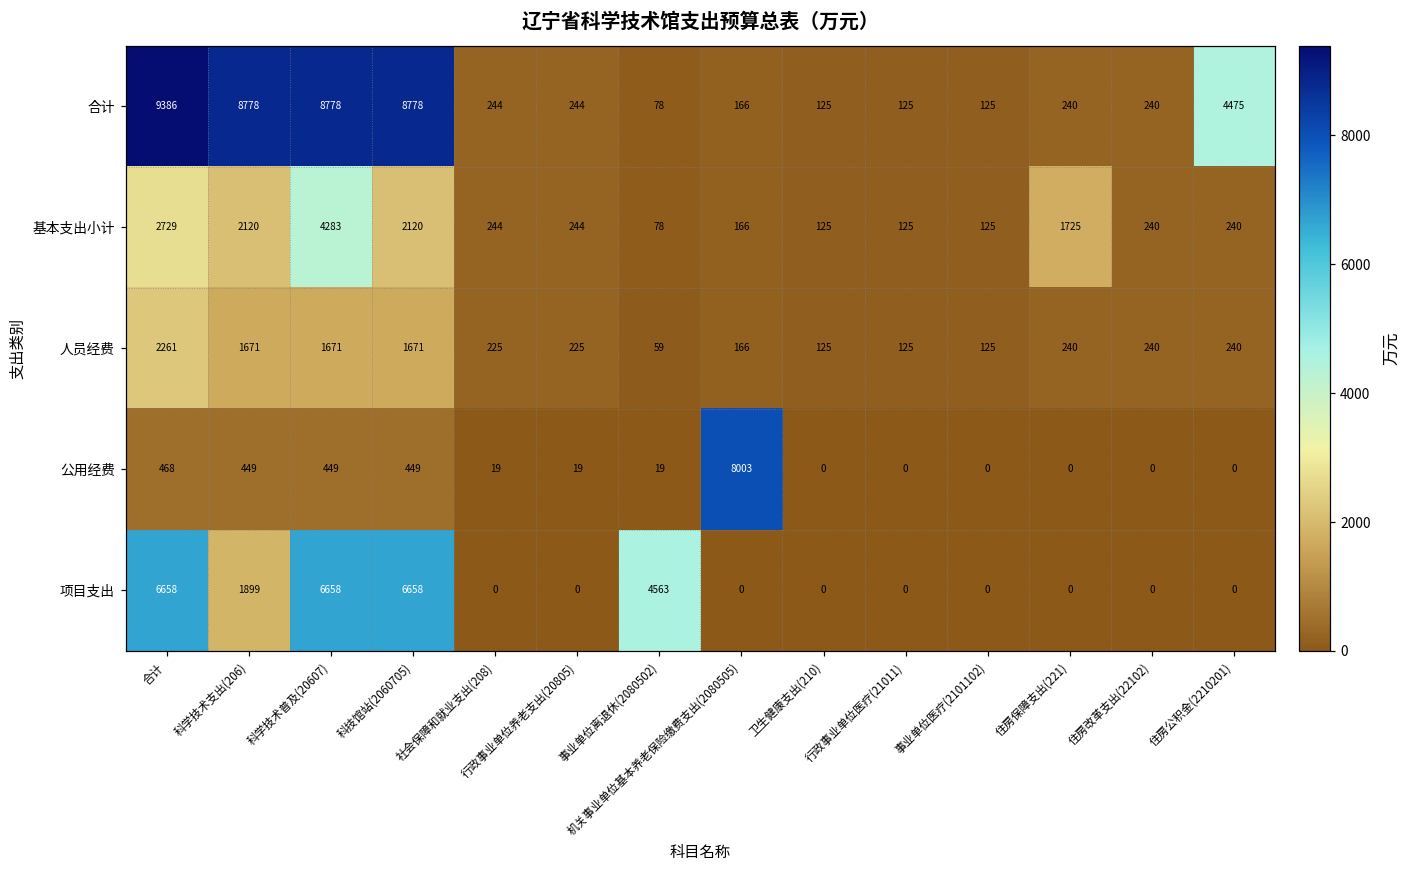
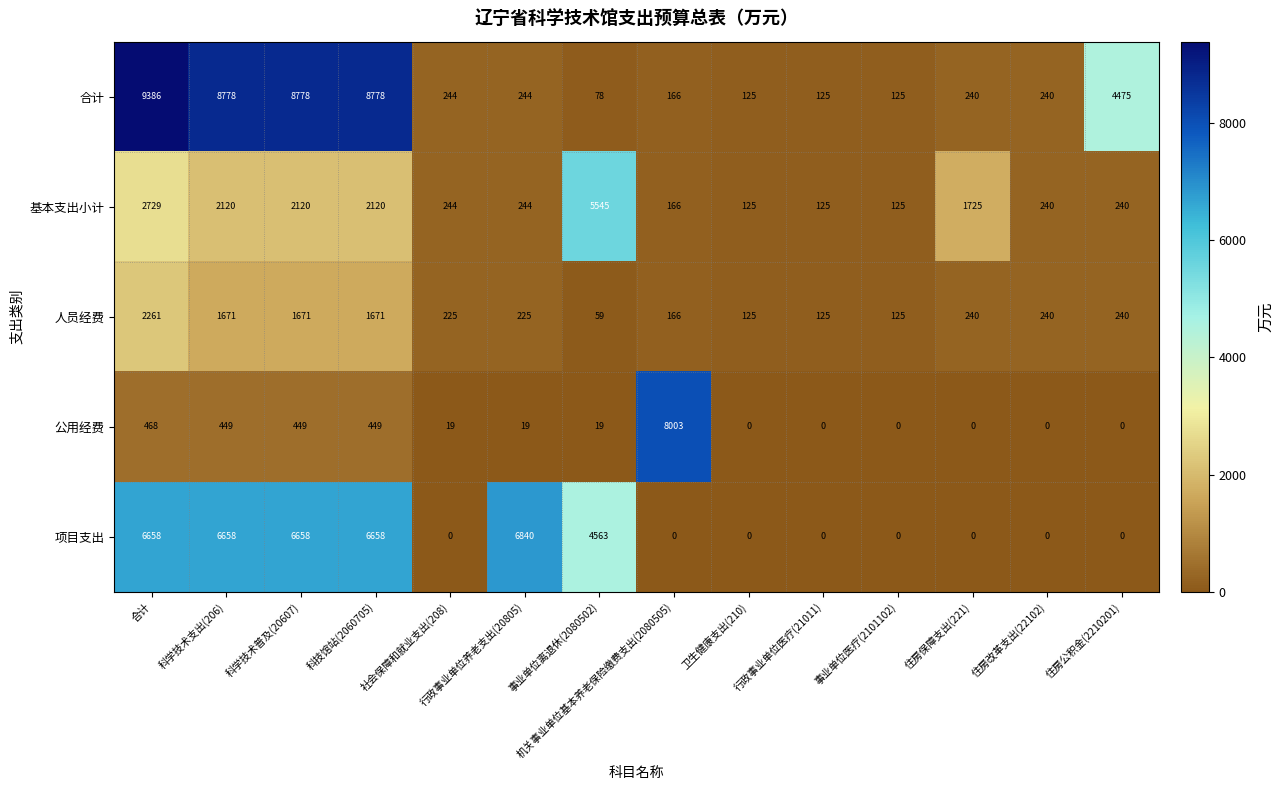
基本支出小计, 科学技术普及(20607): 4283 -> 2120
基本支出小计, 事业单位离退休(2080502): 78 -> 5545
项目支出, 科学技术支出(206): 1899 -> 6658
项目支出, 行政事业单位养老支出(20805): 0 -> 6840
